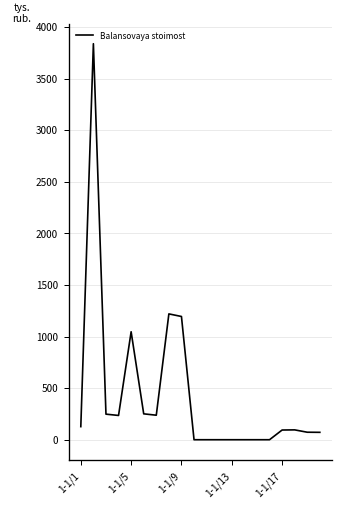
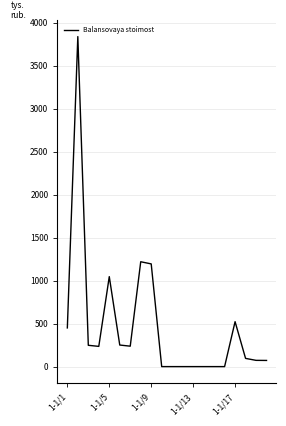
1-1/1: 100 -> 500
1-1/17: 100 -> 500
